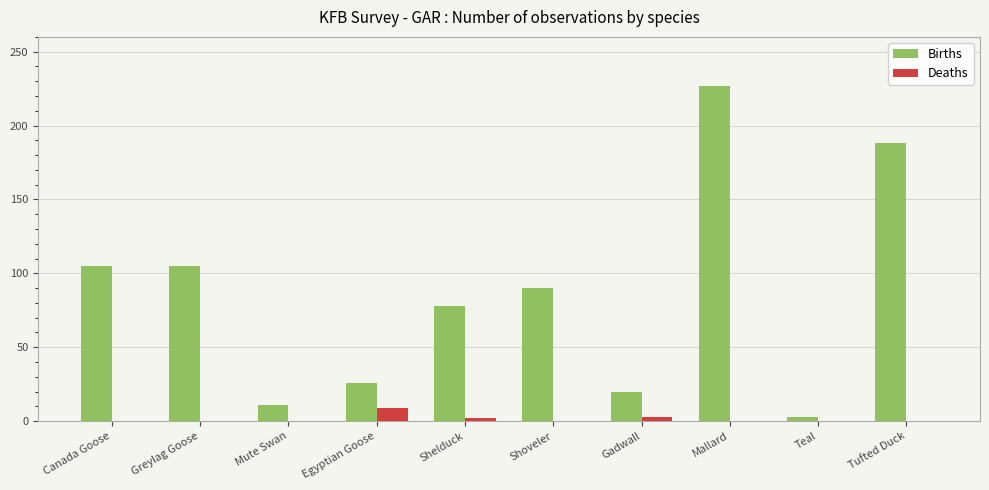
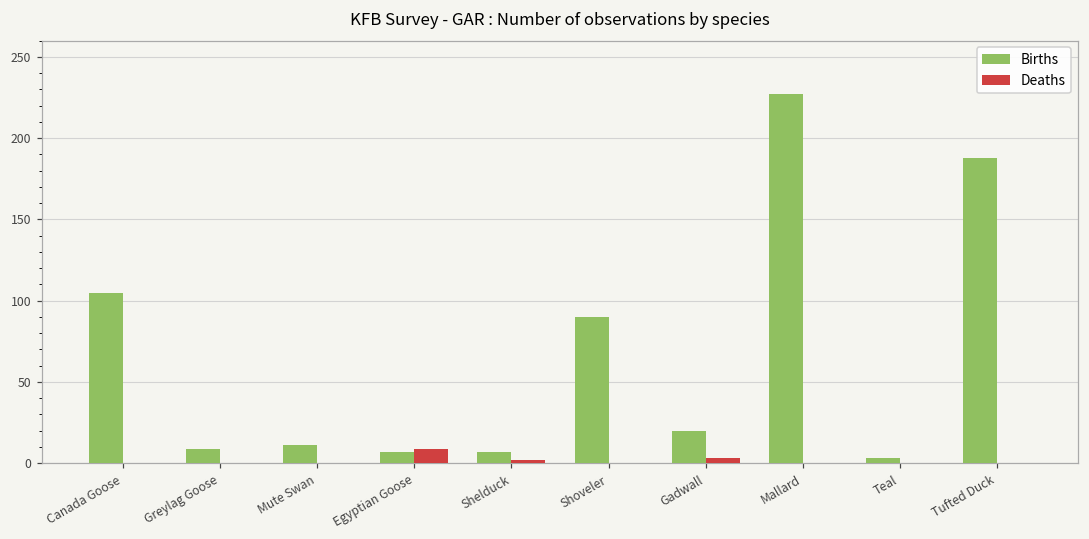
Births, Greylag Goose: 105 -> 9
Births, Egyptian Goose: 26 -> 7
Births, Shelduck: 78 -> 7
